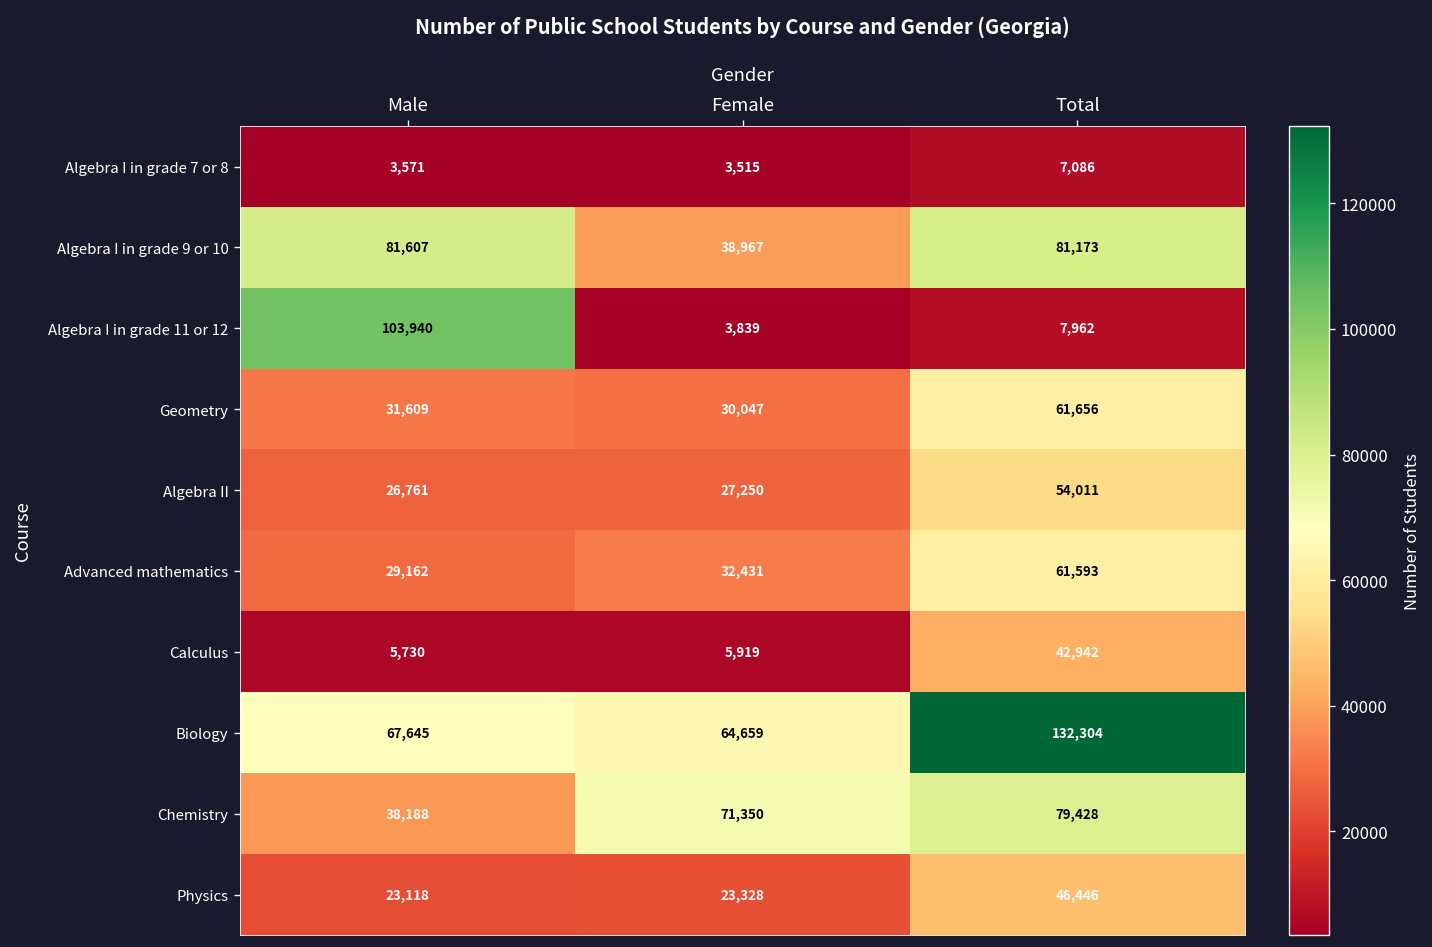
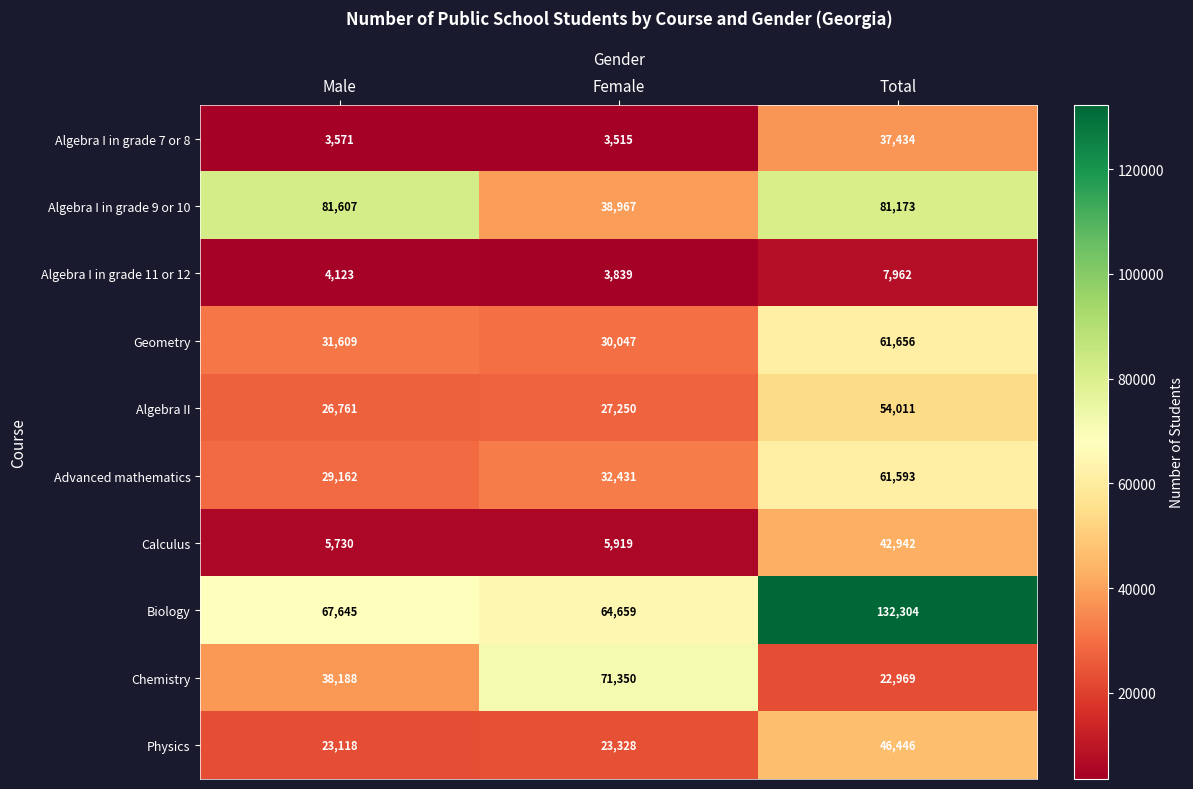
Algebra I in grade 7 or 8, Total: 7,086 -> 37,434
Algebra I in grade 11 or 12, Male: 103,940 -> 4,123
Chemistry, Total: 79,428 -> 22,969
